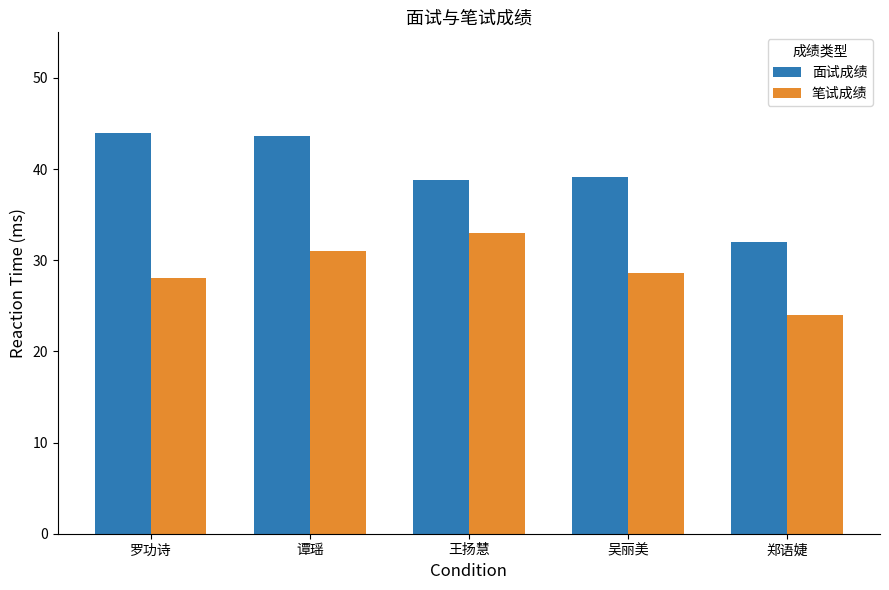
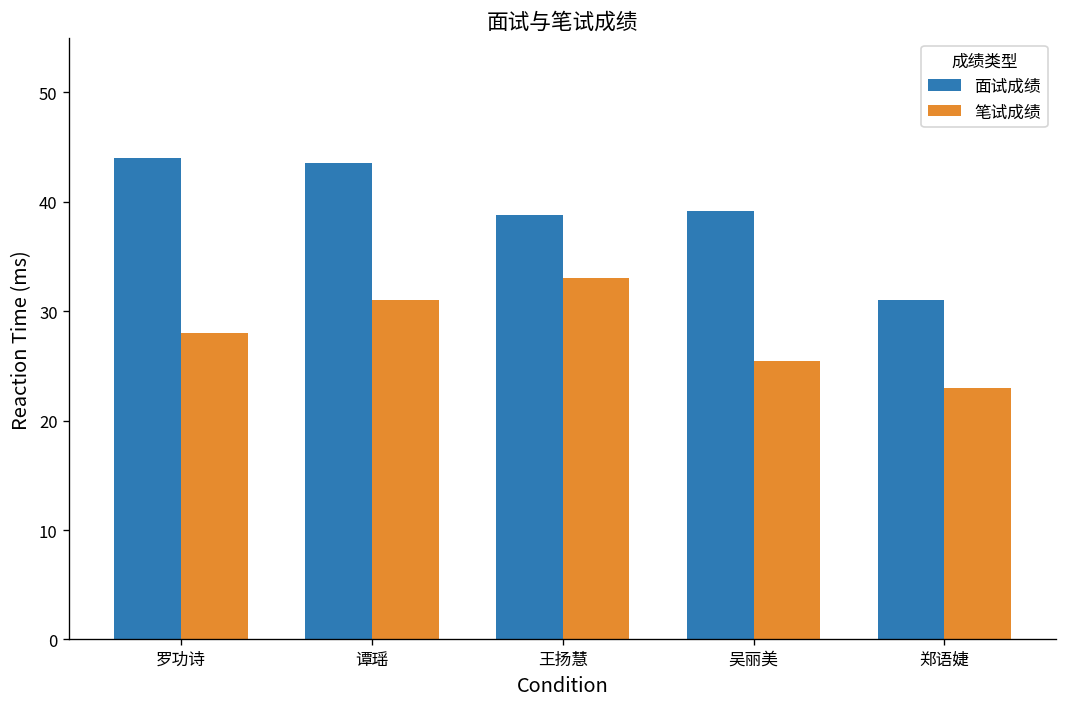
笔试成绩, 吴丽美: 29 -> 26
面试成绩, 郑语婕: 32 -> 31
笔试成绩, 郑语婕: 24 -> 23
